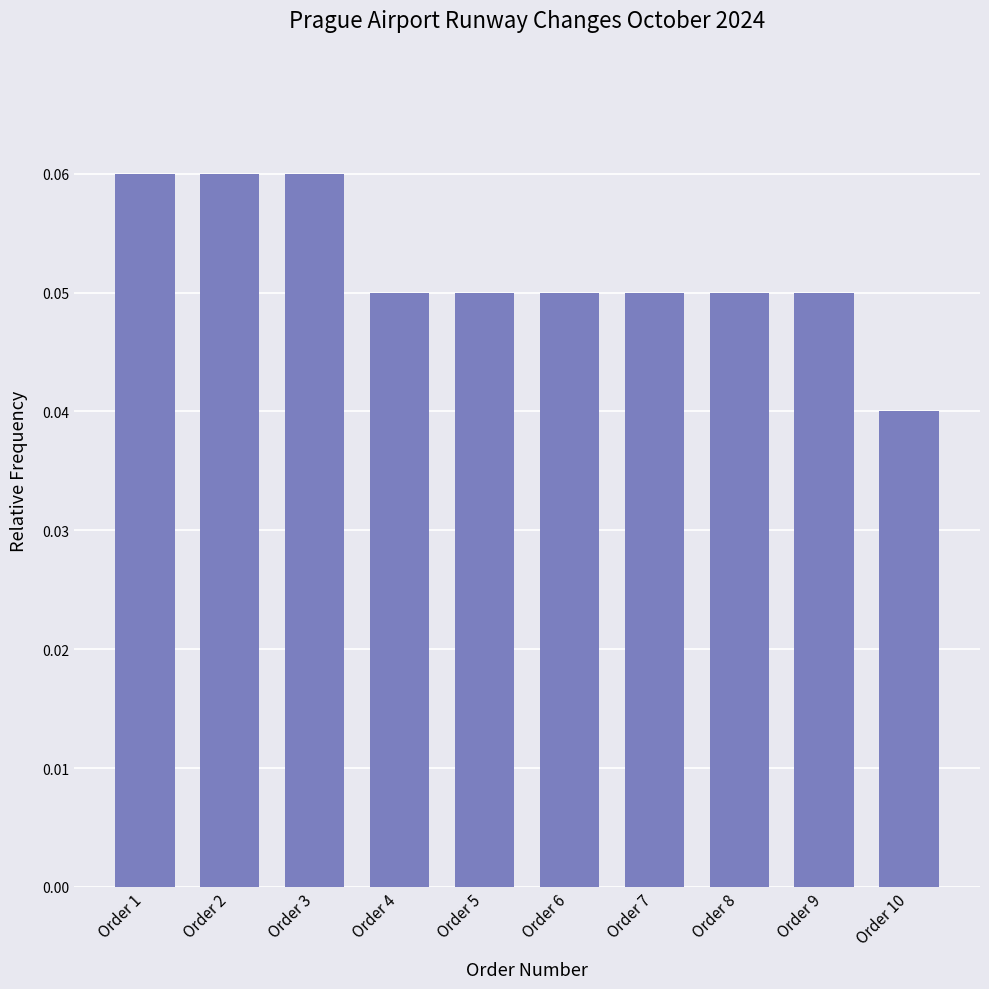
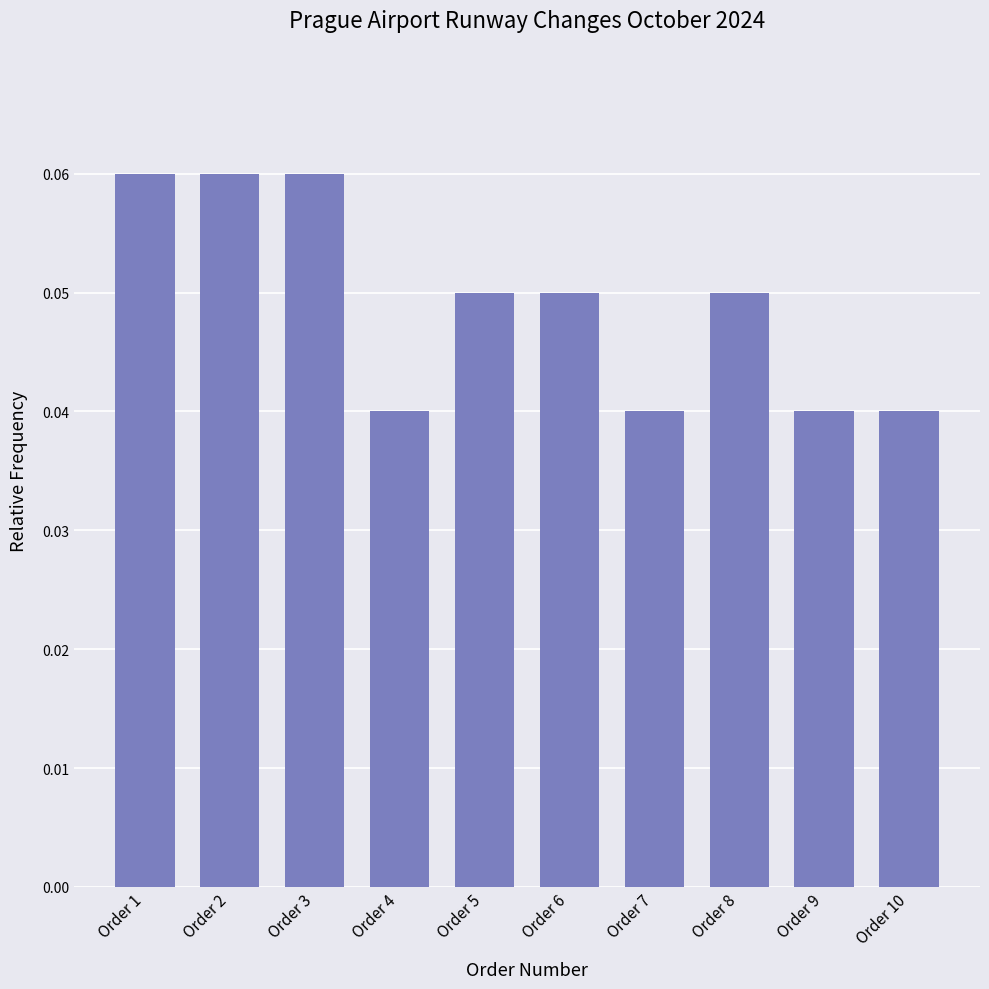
Order 4: 0.05 -> 0.04
Order 7: 0.05 -> 0.04
Order 9: 0.05 -> 0.04
